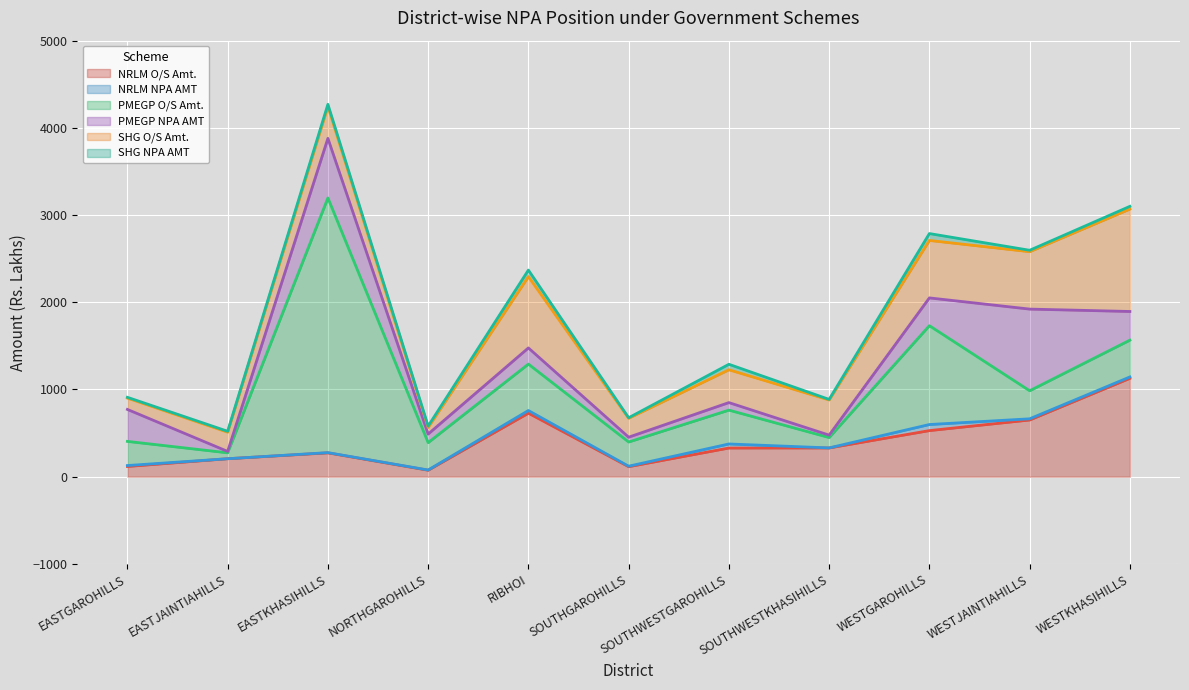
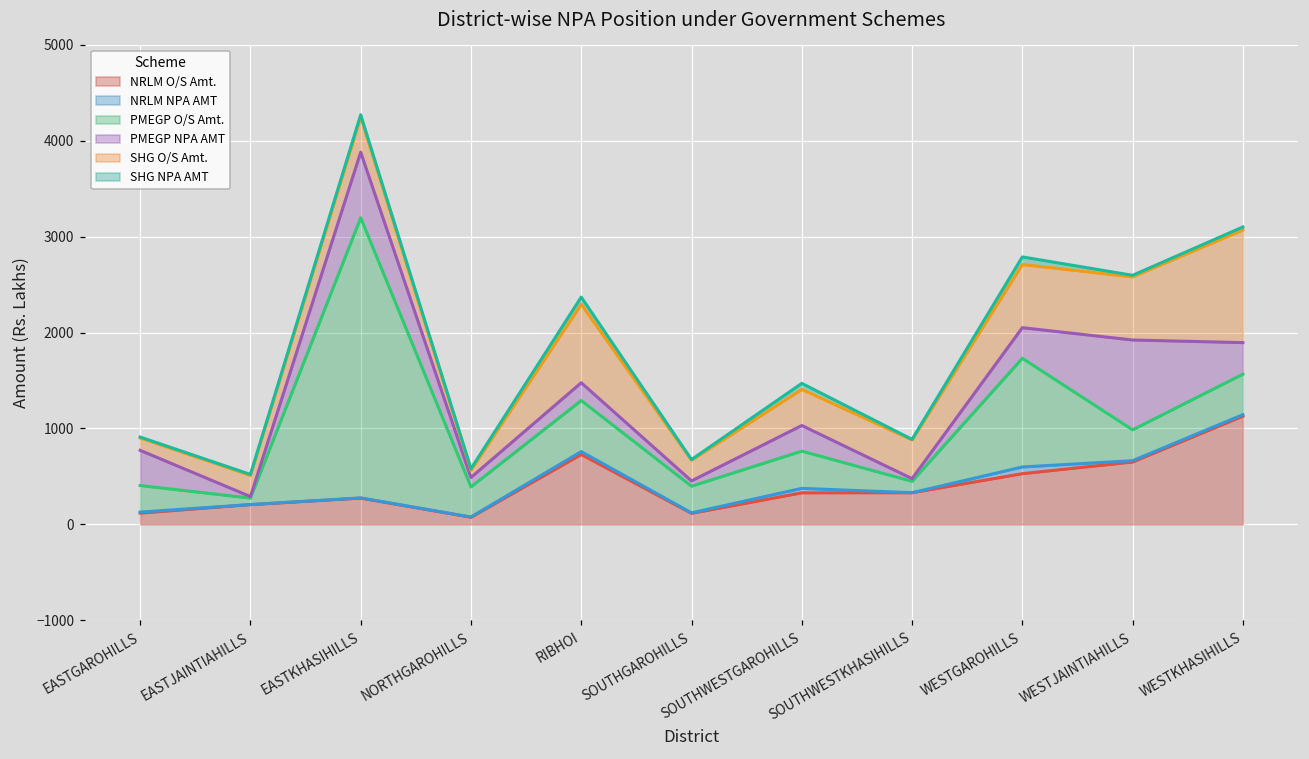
PMEGP NPA AMT, SOUTHWESTGAROHILLS: 100 -> 300
